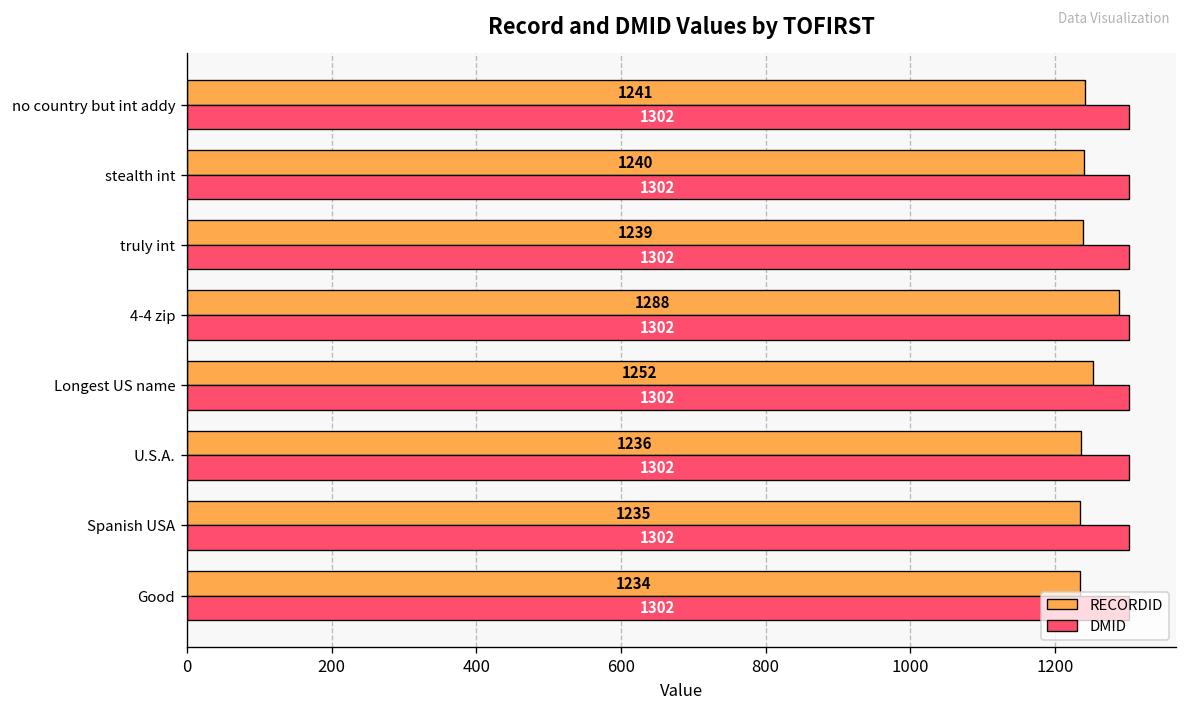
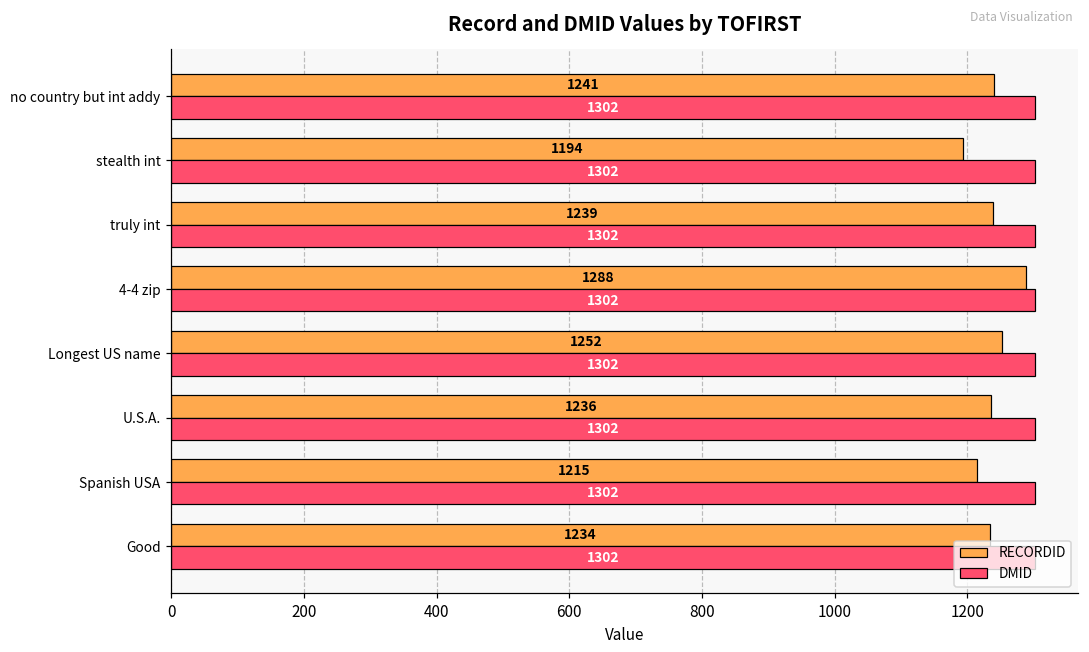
RECORDID, stealth int: 1240 -> 1194
RECORDID, Spanish USA: 1235 -> 1215
